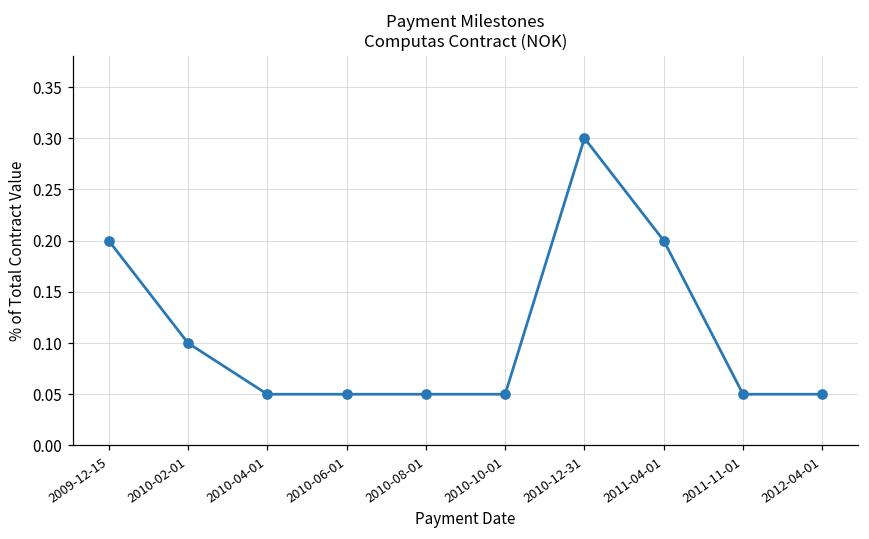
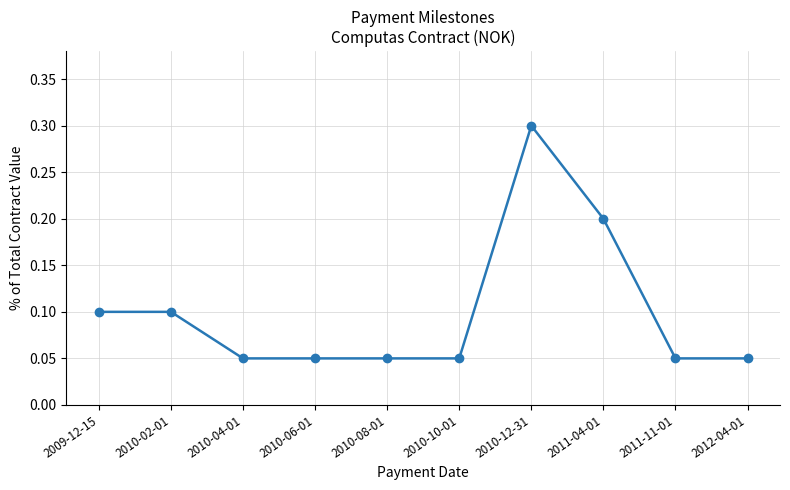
2009-12-15: 0.2 -> 0.1
